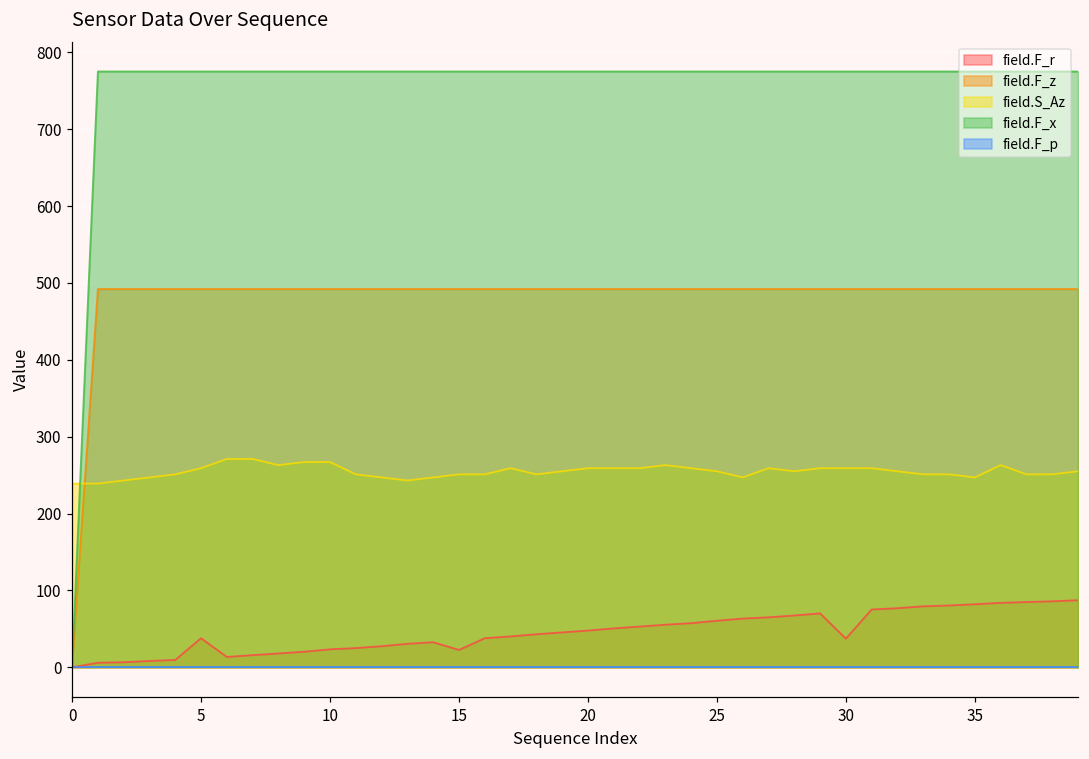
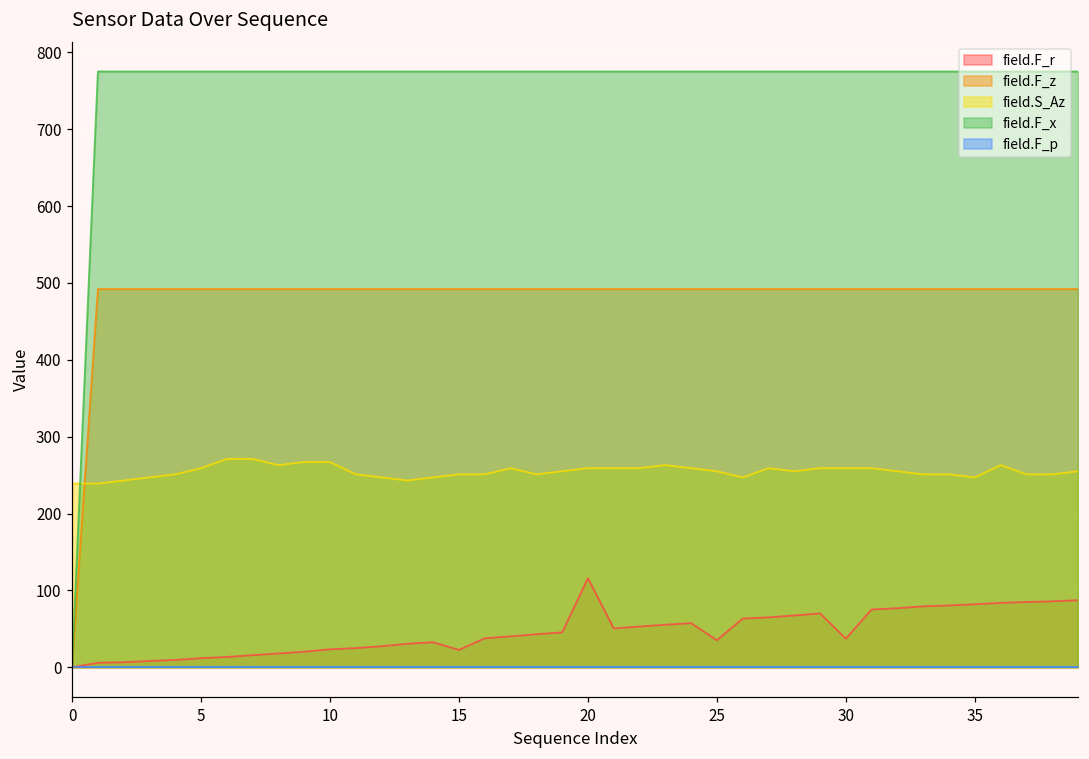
field.F_r, 5: 40 -> 10
field.F_r, 20: 50 -> 120
field.F_r, 25: 60 -> 40
